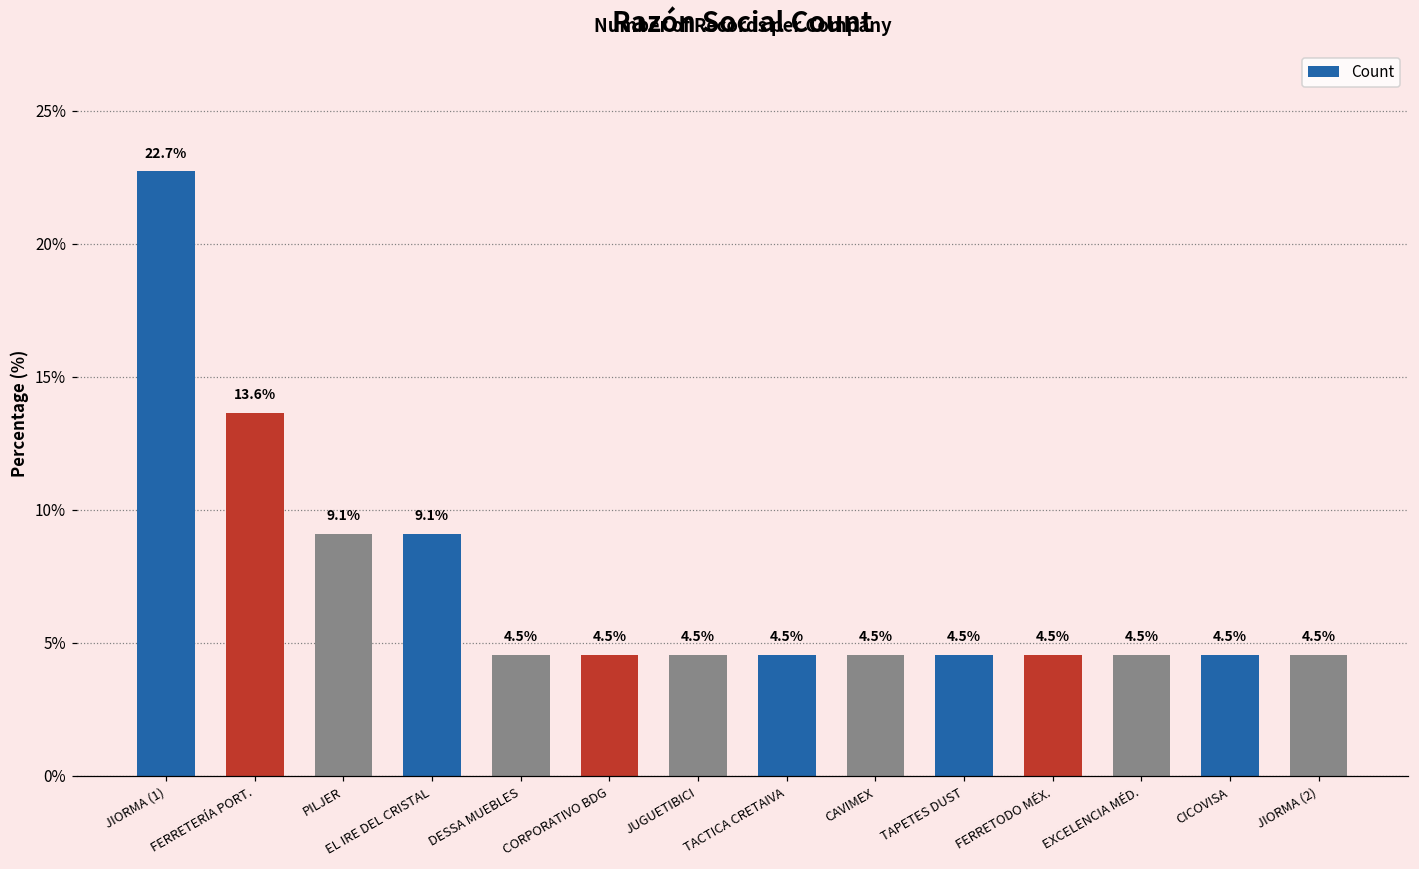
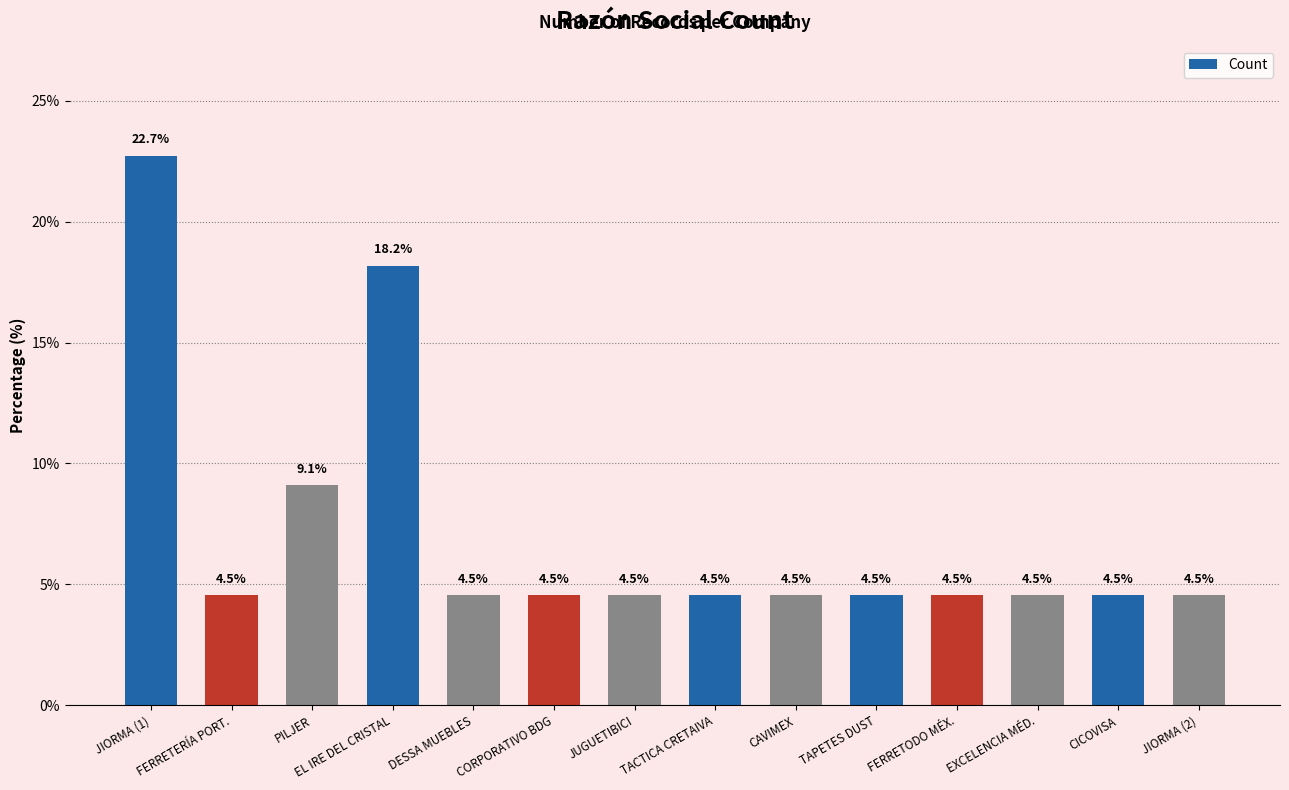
FERRETERÍA PORT.: 13.6% -> 4.5%
EL IRE DEL CRISTAL: 9.1% -> 18.2%
